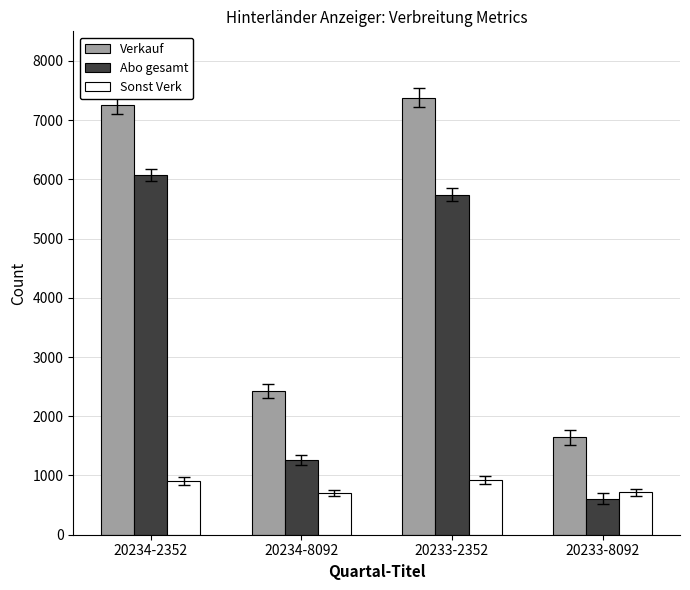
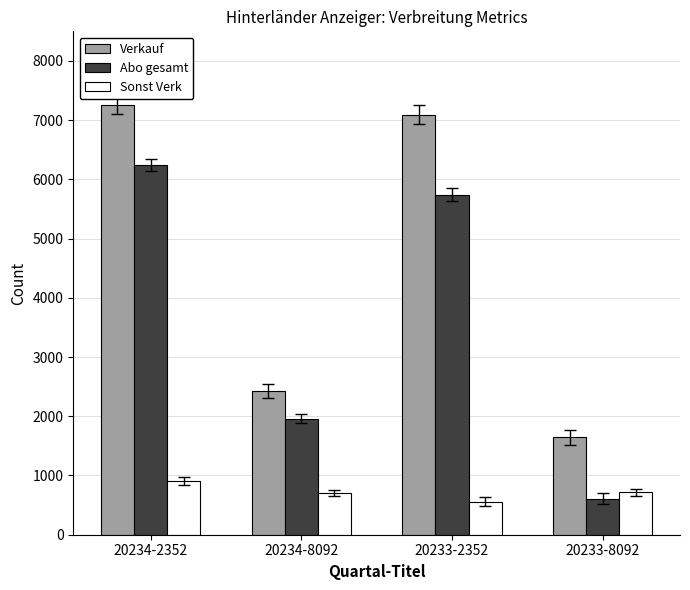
Abo gesamt, 20234-2352: 6100 -> 6200
Abo gesamt, 20234-8092: 1300 -> 2000
Verkauf, 20233-2352: 7400 -> 7100
Sonst Verk, 20233-2352: 900 -> 600
